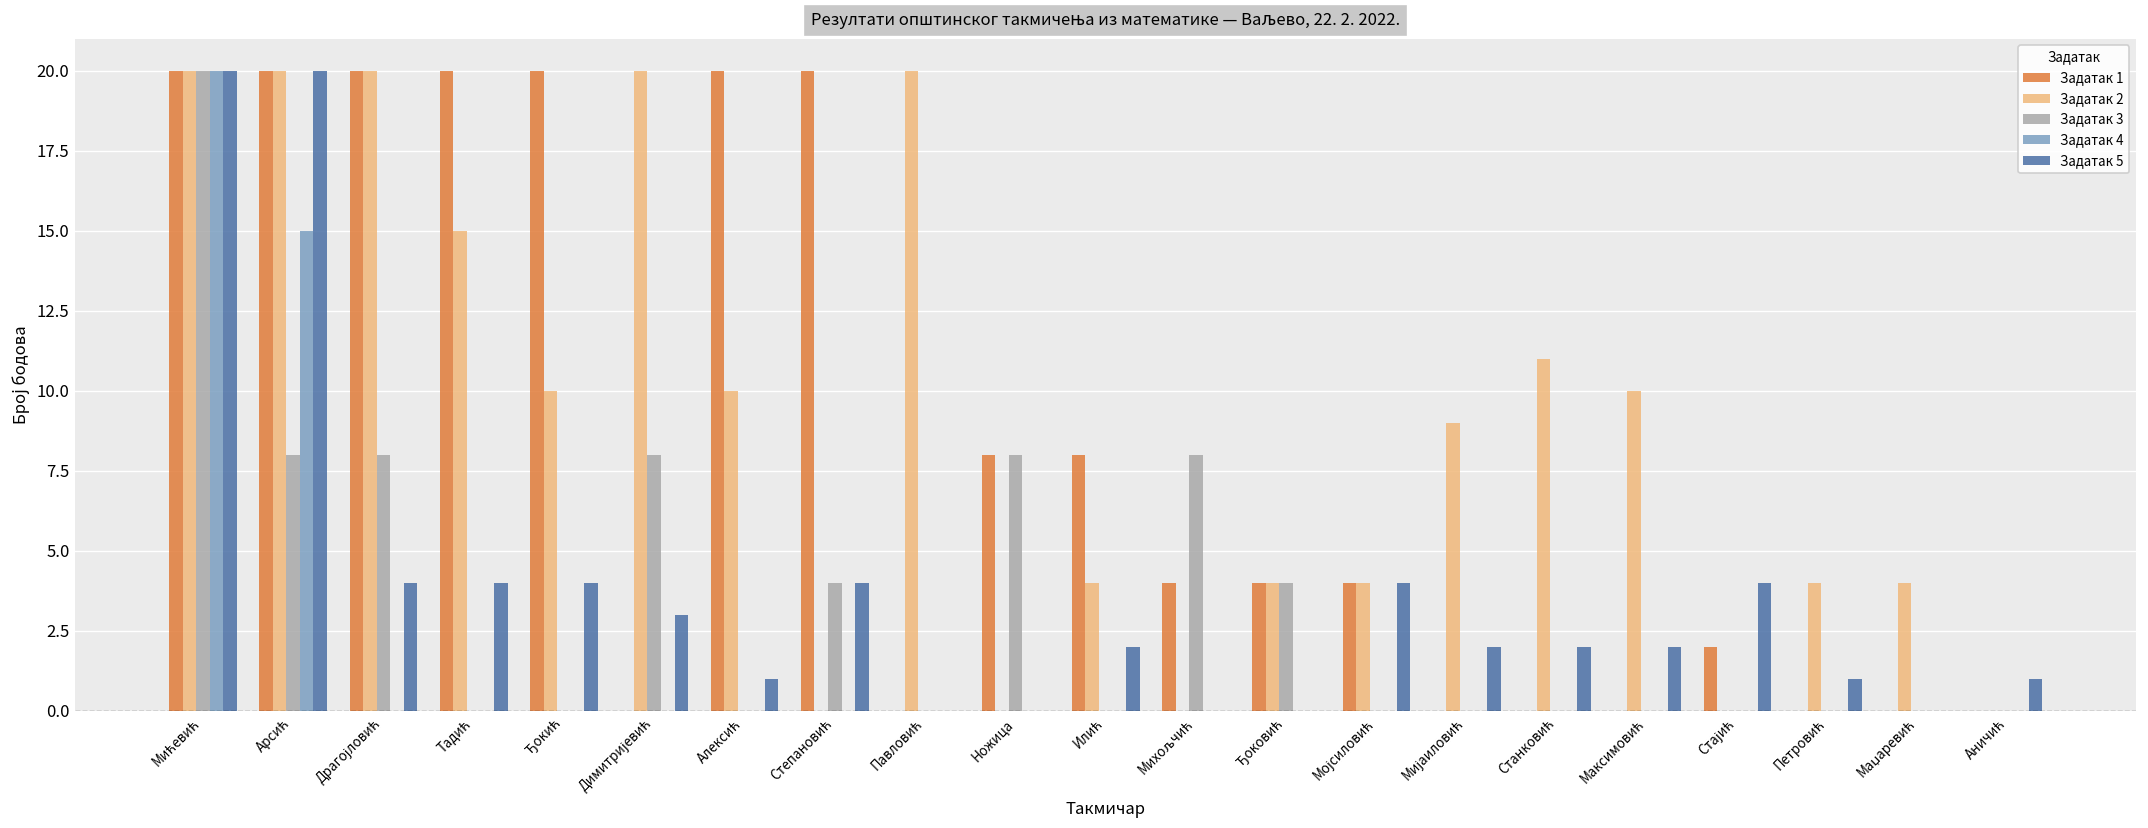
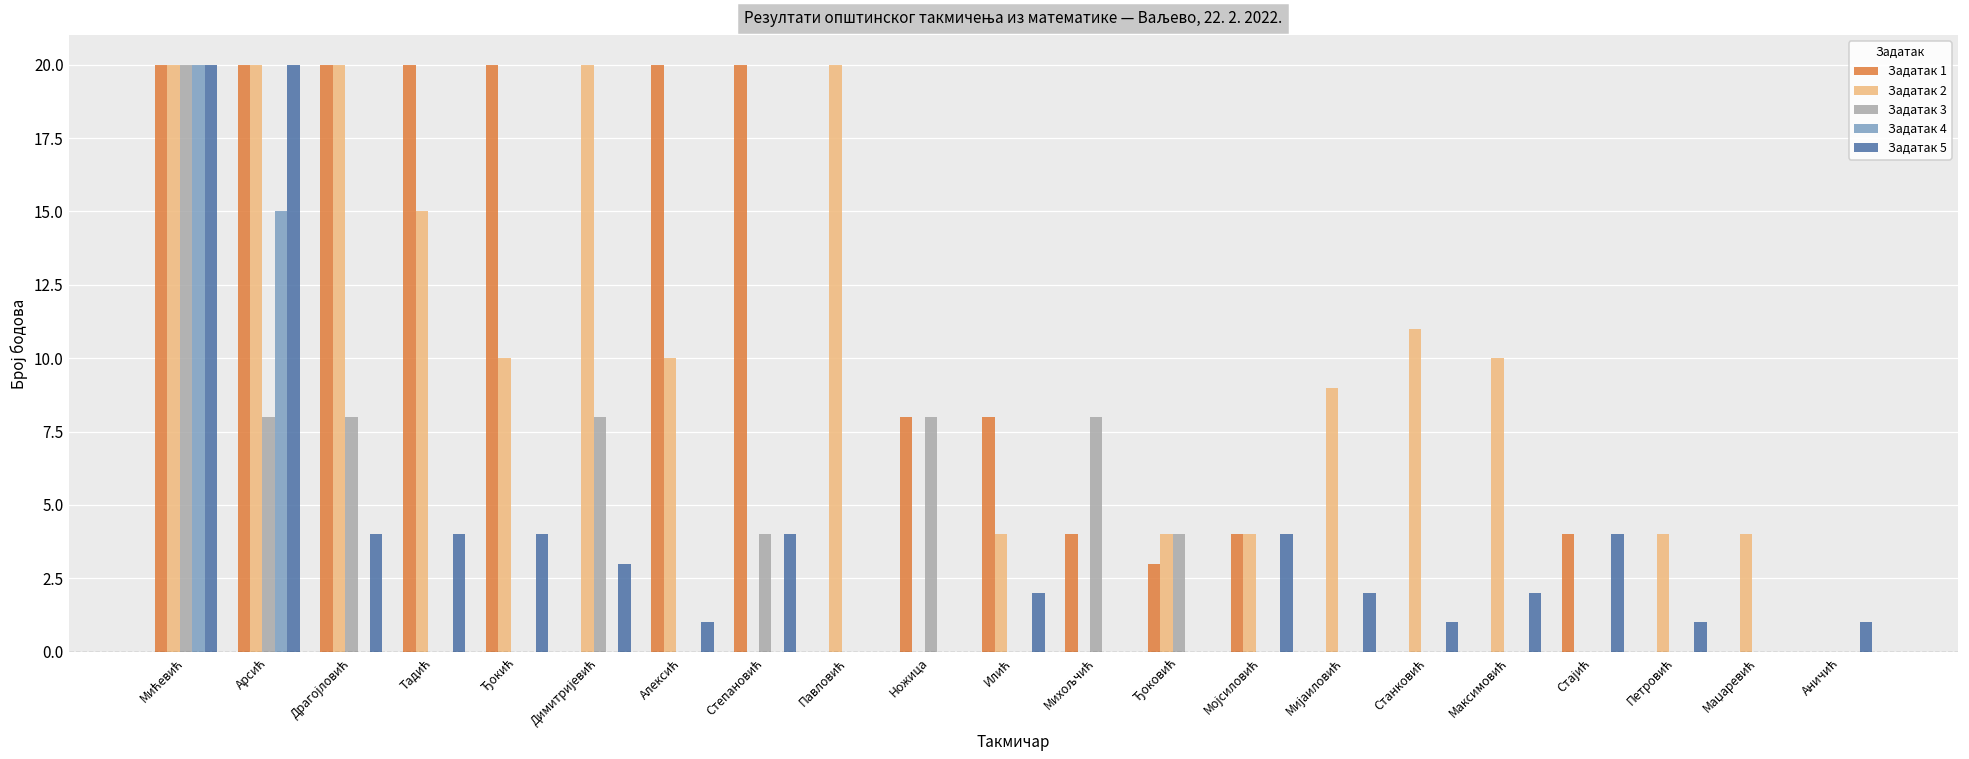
Задатак 1, Ђоковић: 4 -> 3
Задатак 5, Станковић: 2 -> 1
Задатак 1, Стајић: 2 -> 4
